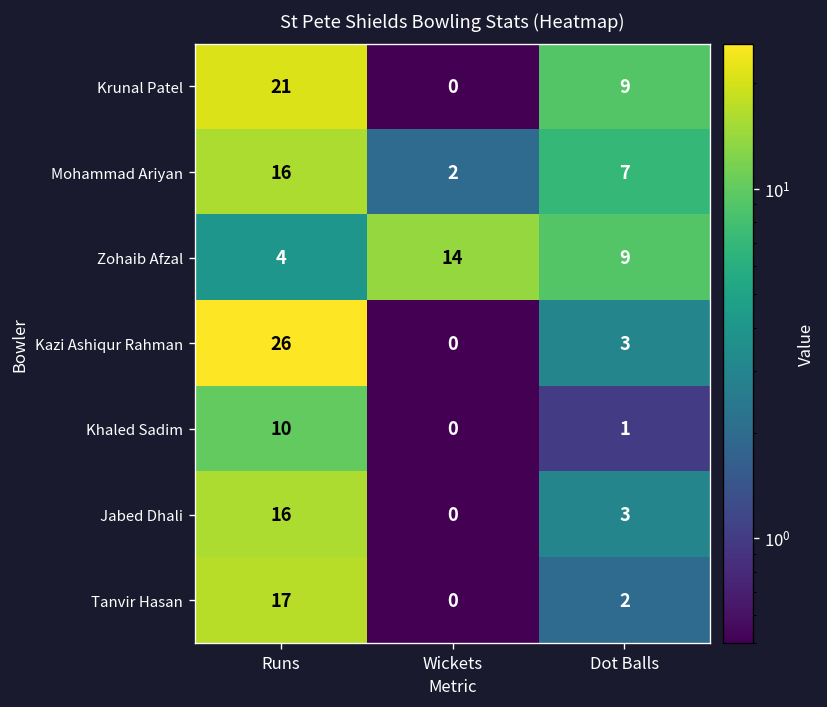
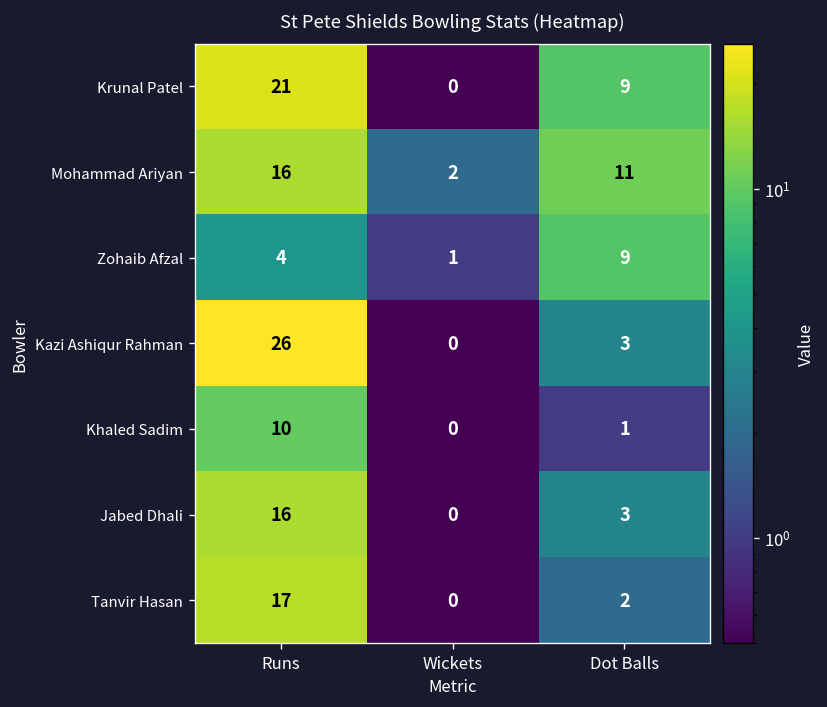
Mohammad Ariyan, Dot Balls: 7 -> 11
Zohaib Afzal, Wickets: 14 -> 1
